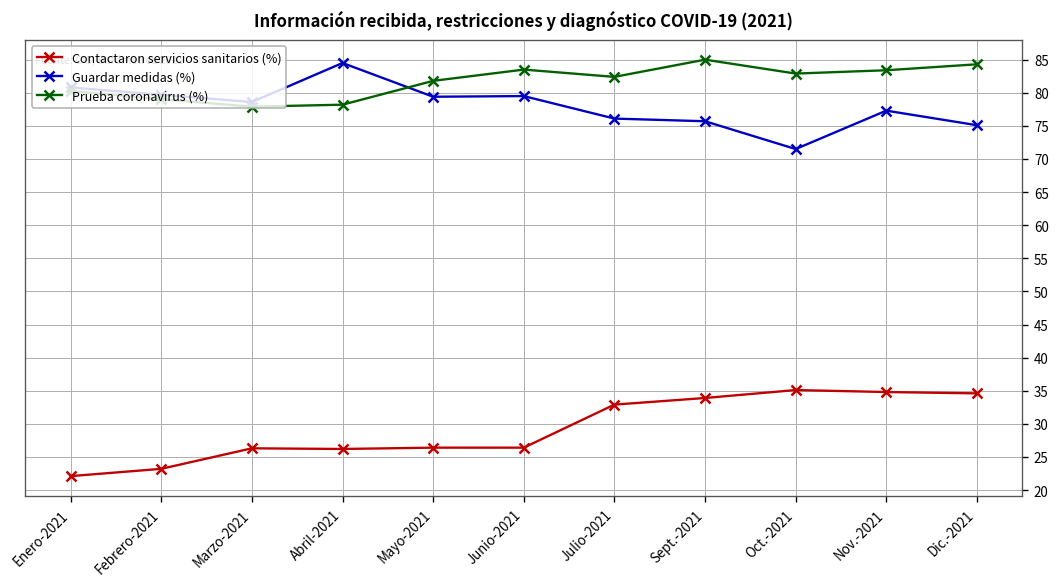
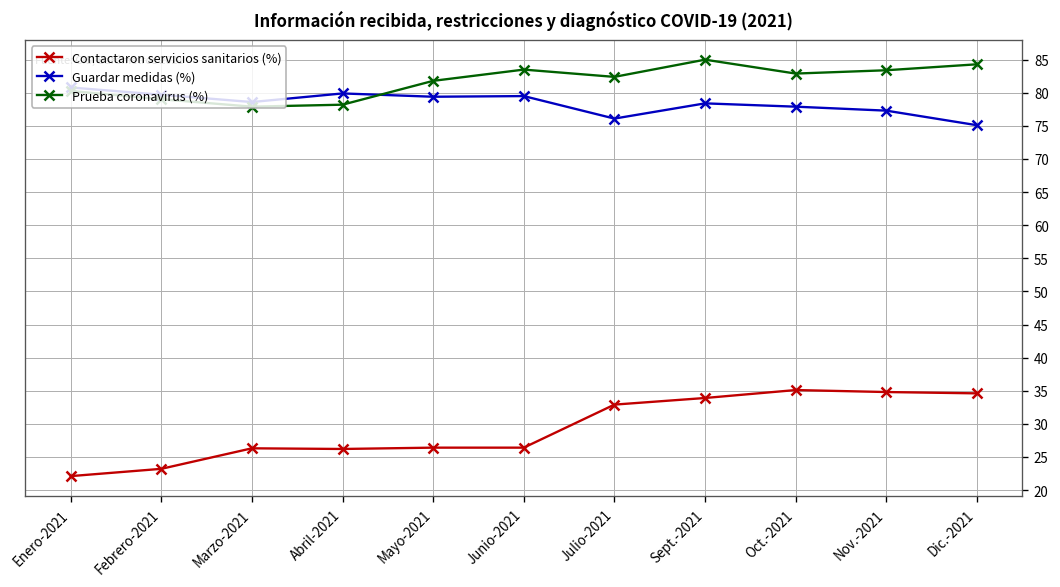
Guardar medidas (%), Abril-2021: 85 -> 80
Guardar medidas (%), Sept.-2021: 76 -> 78
Guardar medidas (%), Oct.-2021: 72 -> 78
